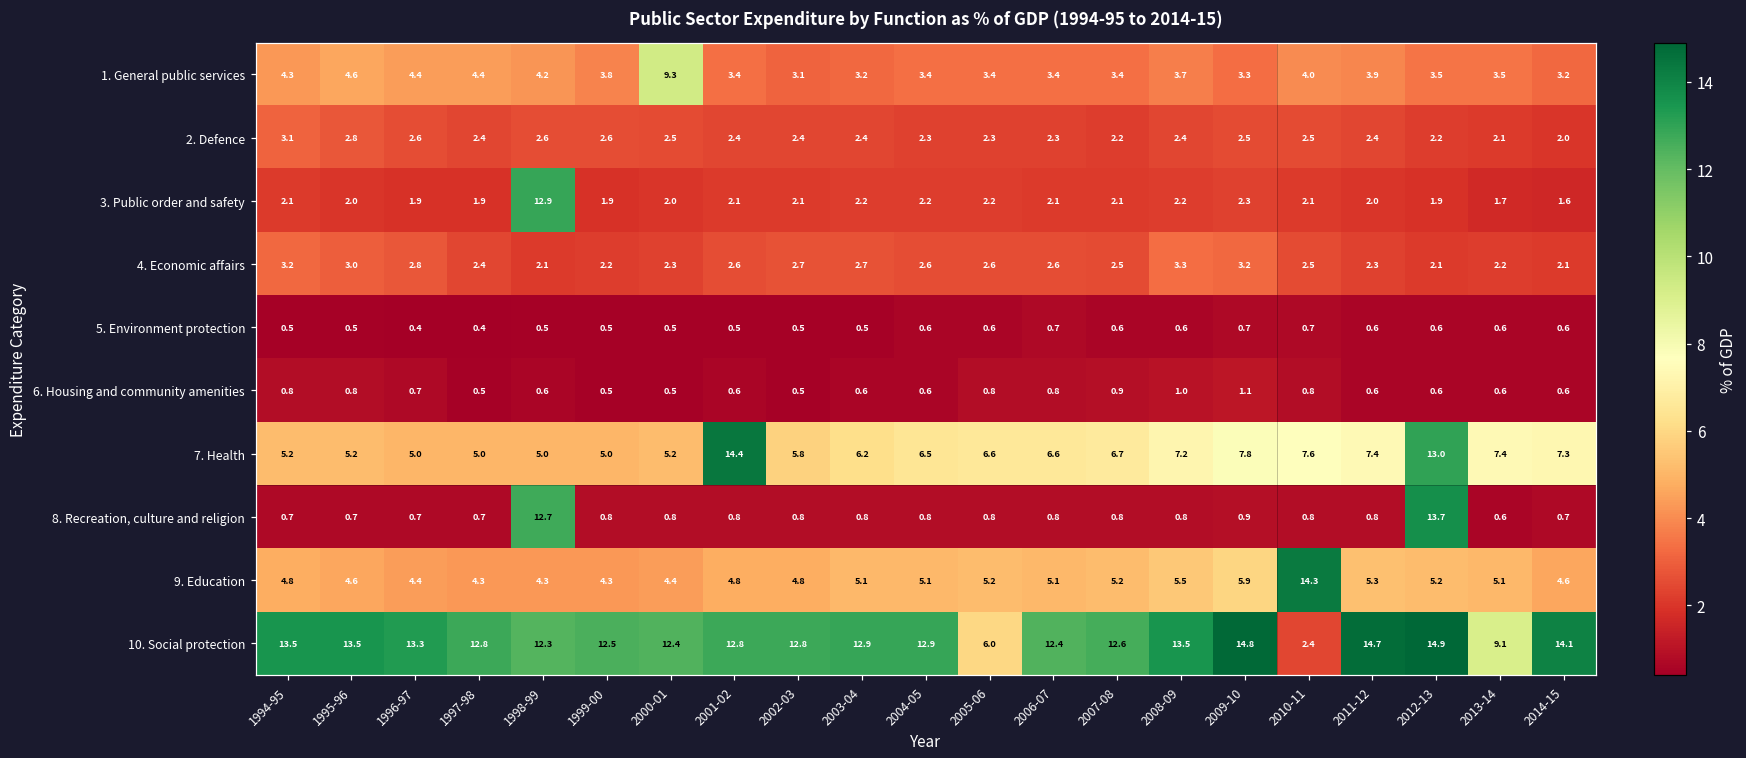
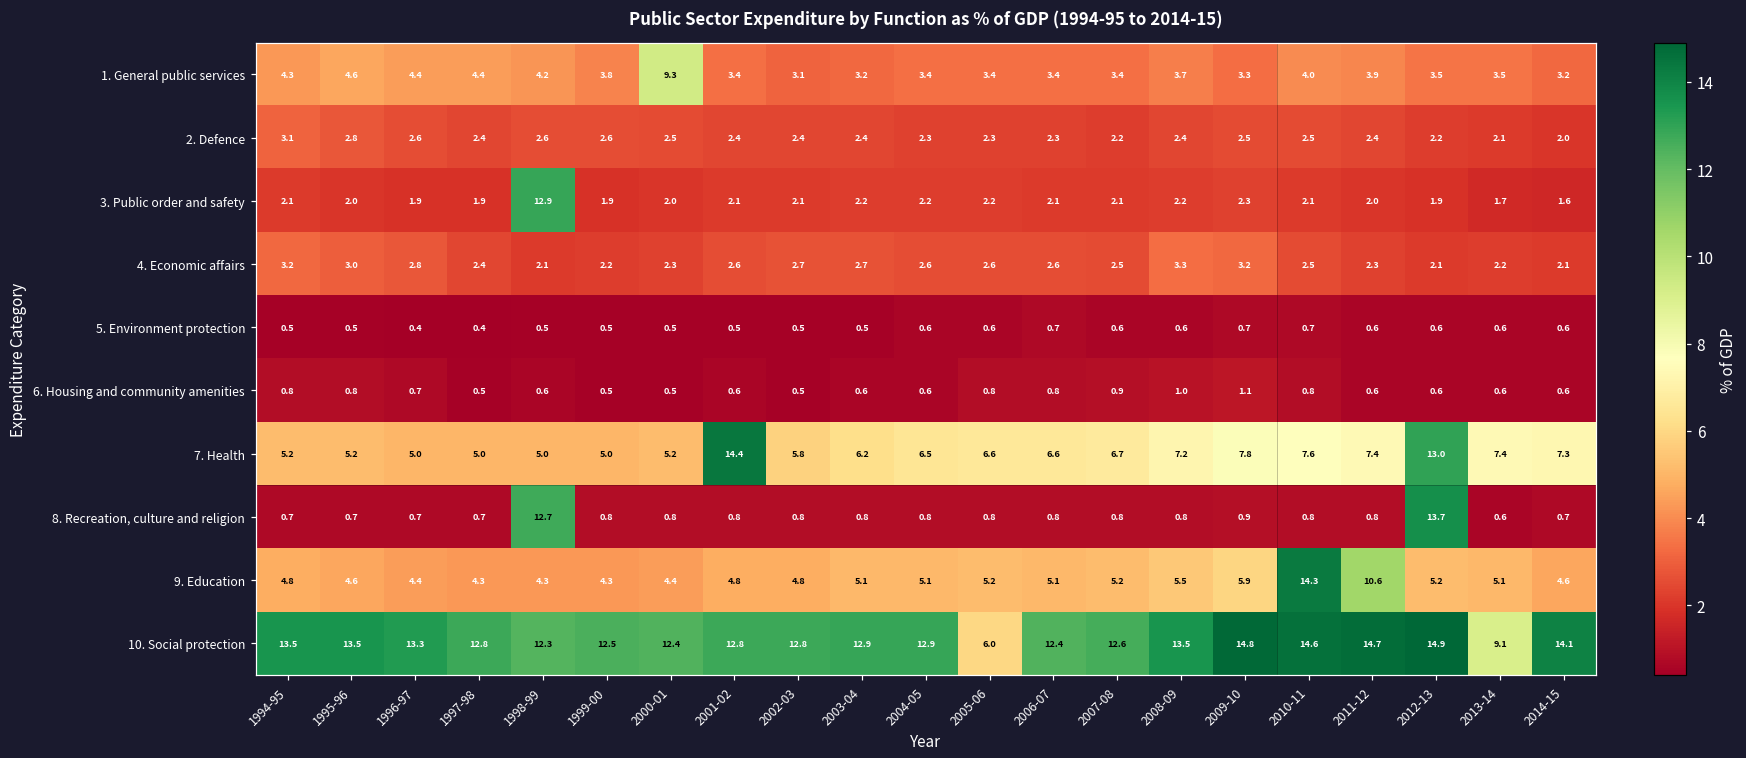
9. Education, 2011-12: 5.3 -> 10.6
10. Social protection, 2010-11: 2.4 -> 14.6
